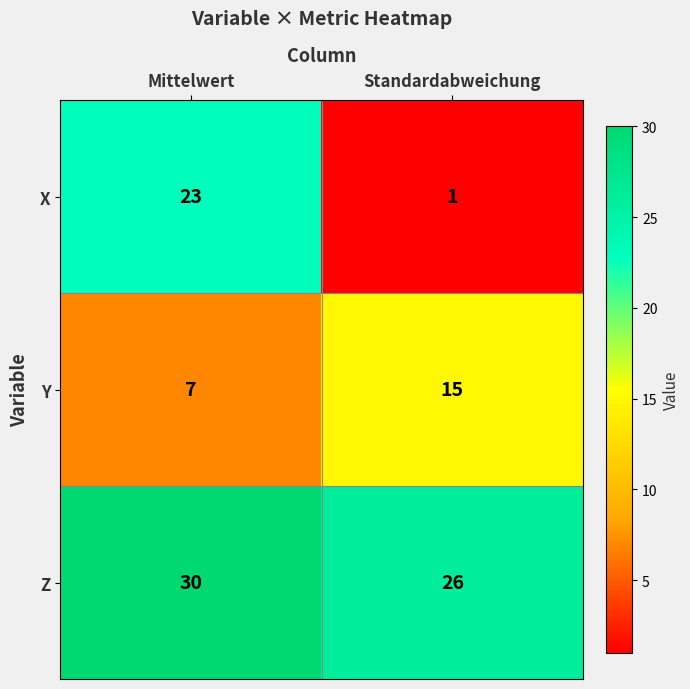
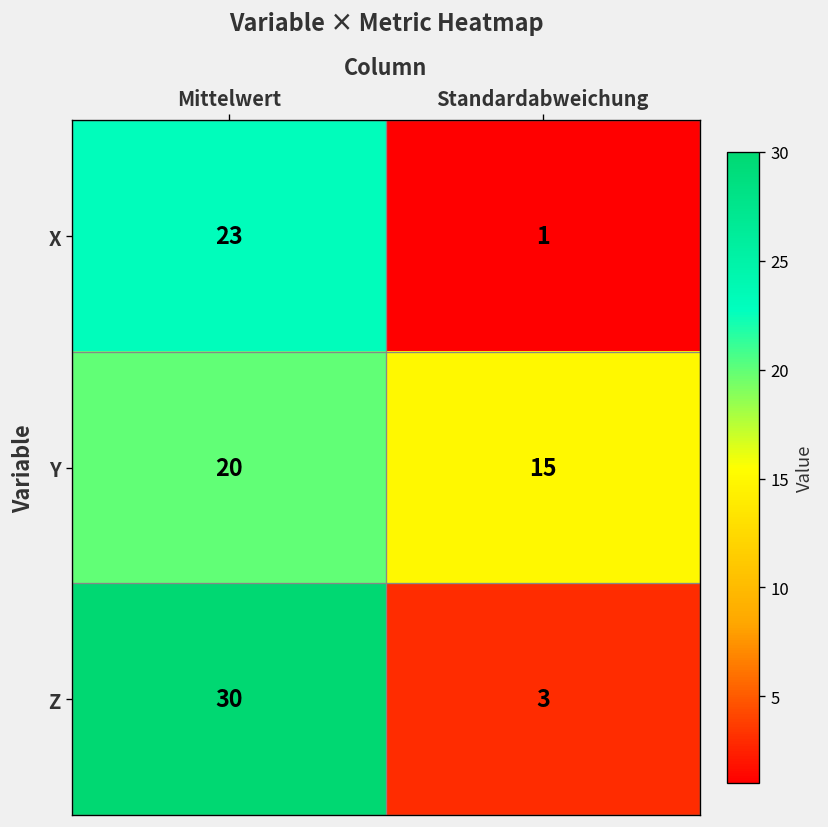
Y, Mittelwert: 7 -> 20
Z, Standardabweichung: 26 -> 3
